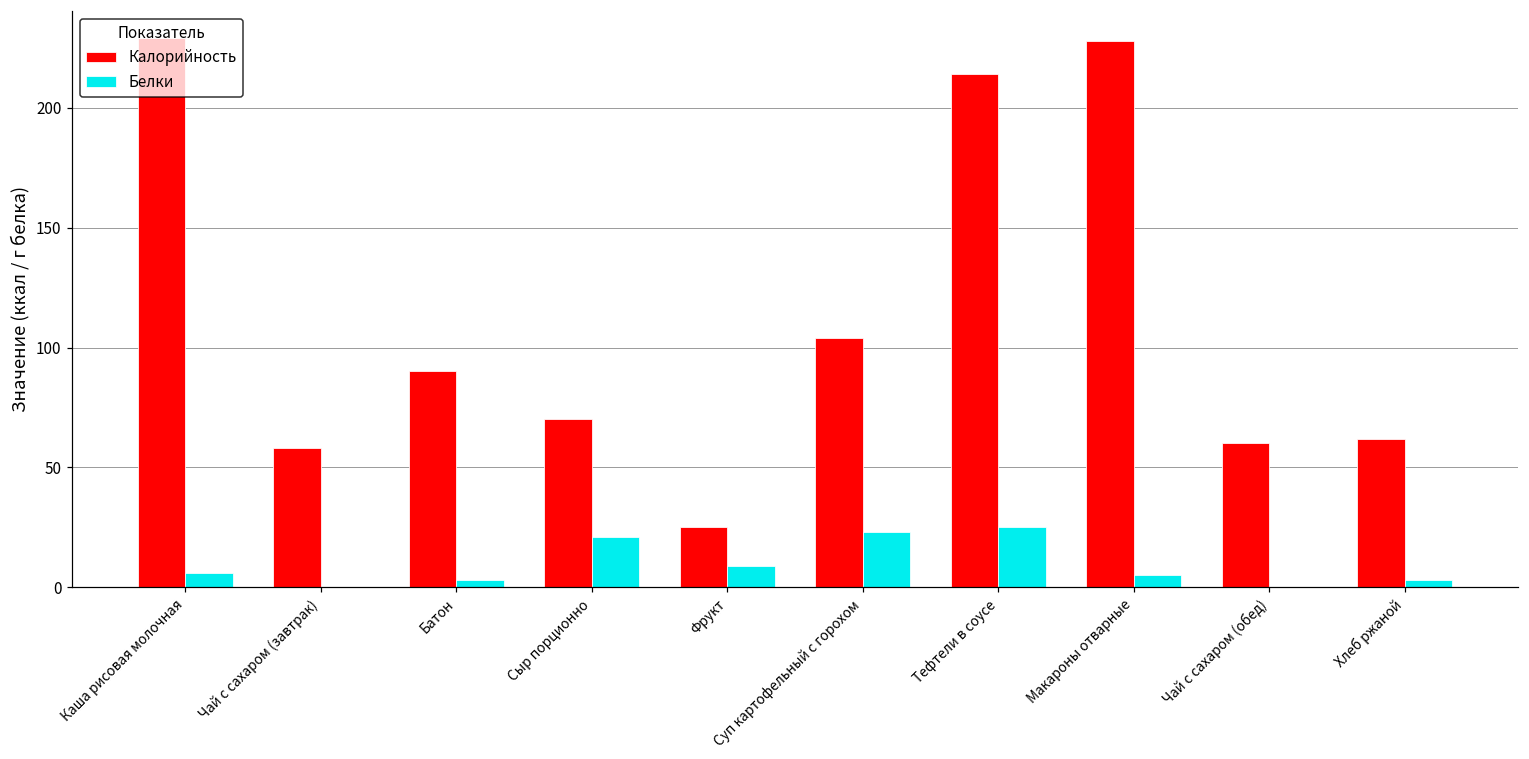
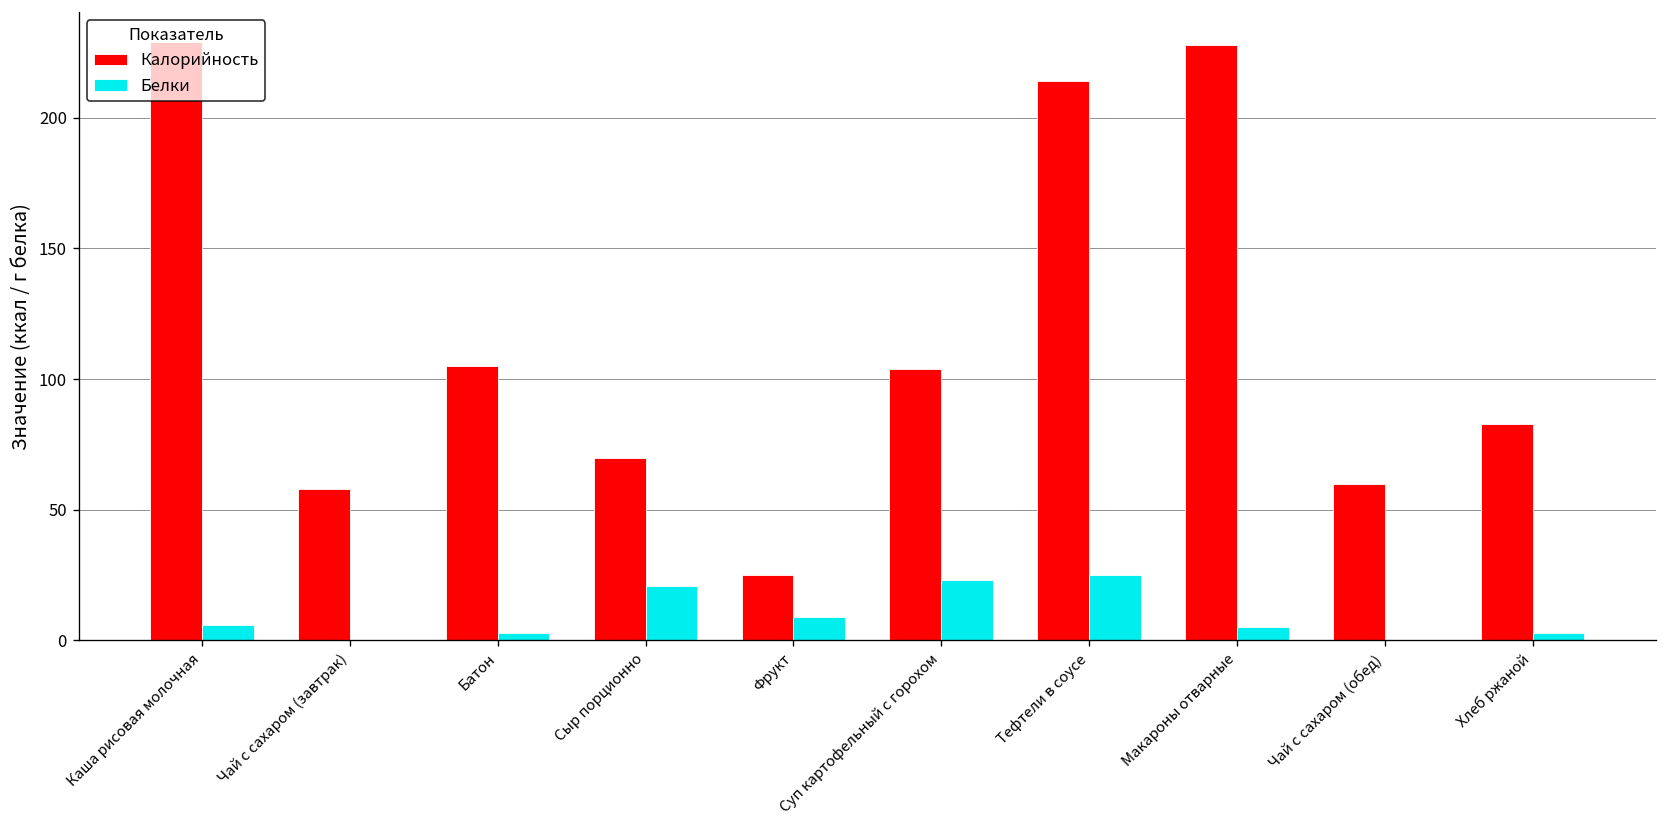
Калорийность, Батон: 90 -> 105
Калорийность, Хлеб ржаной: 62 -> 83
